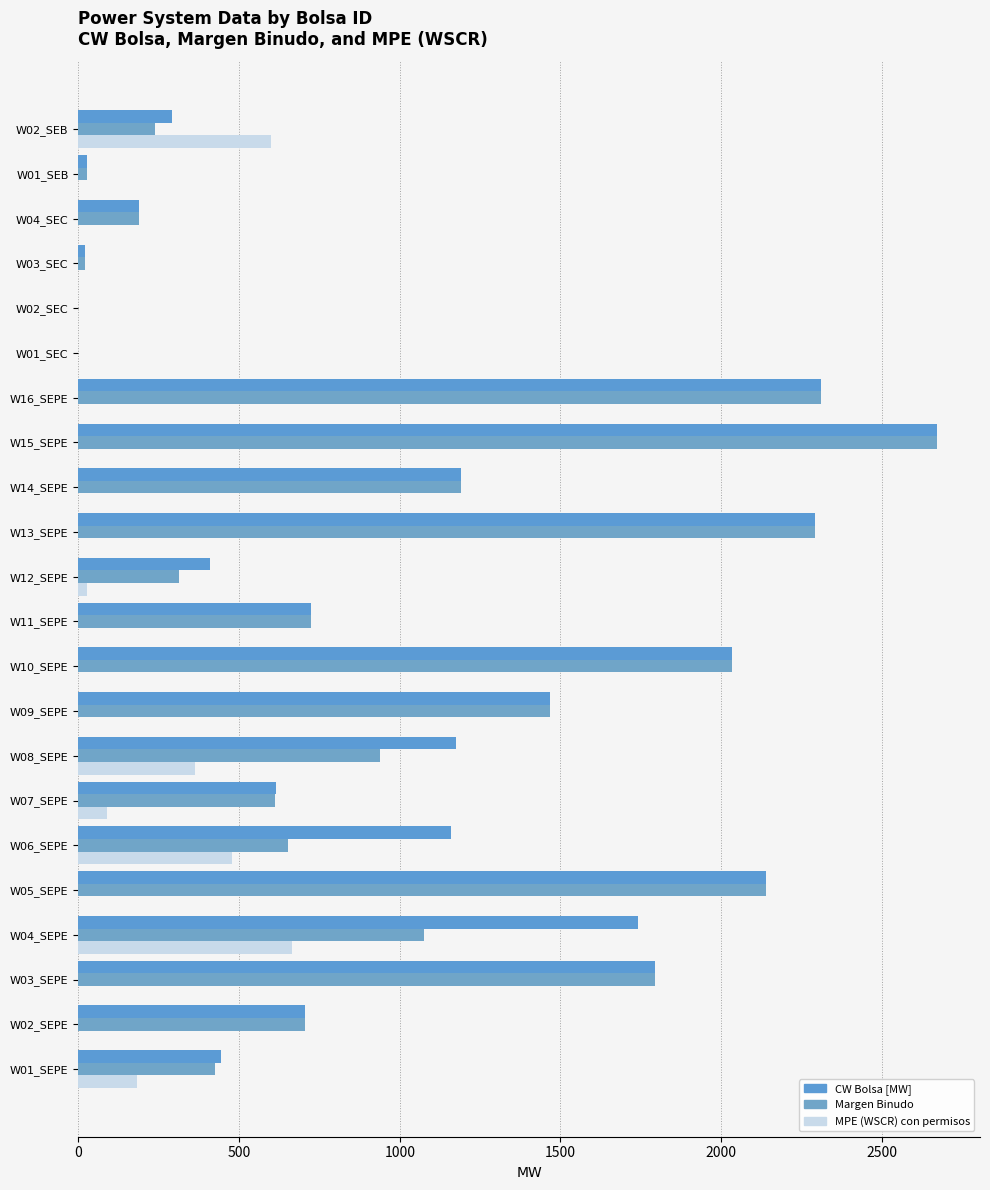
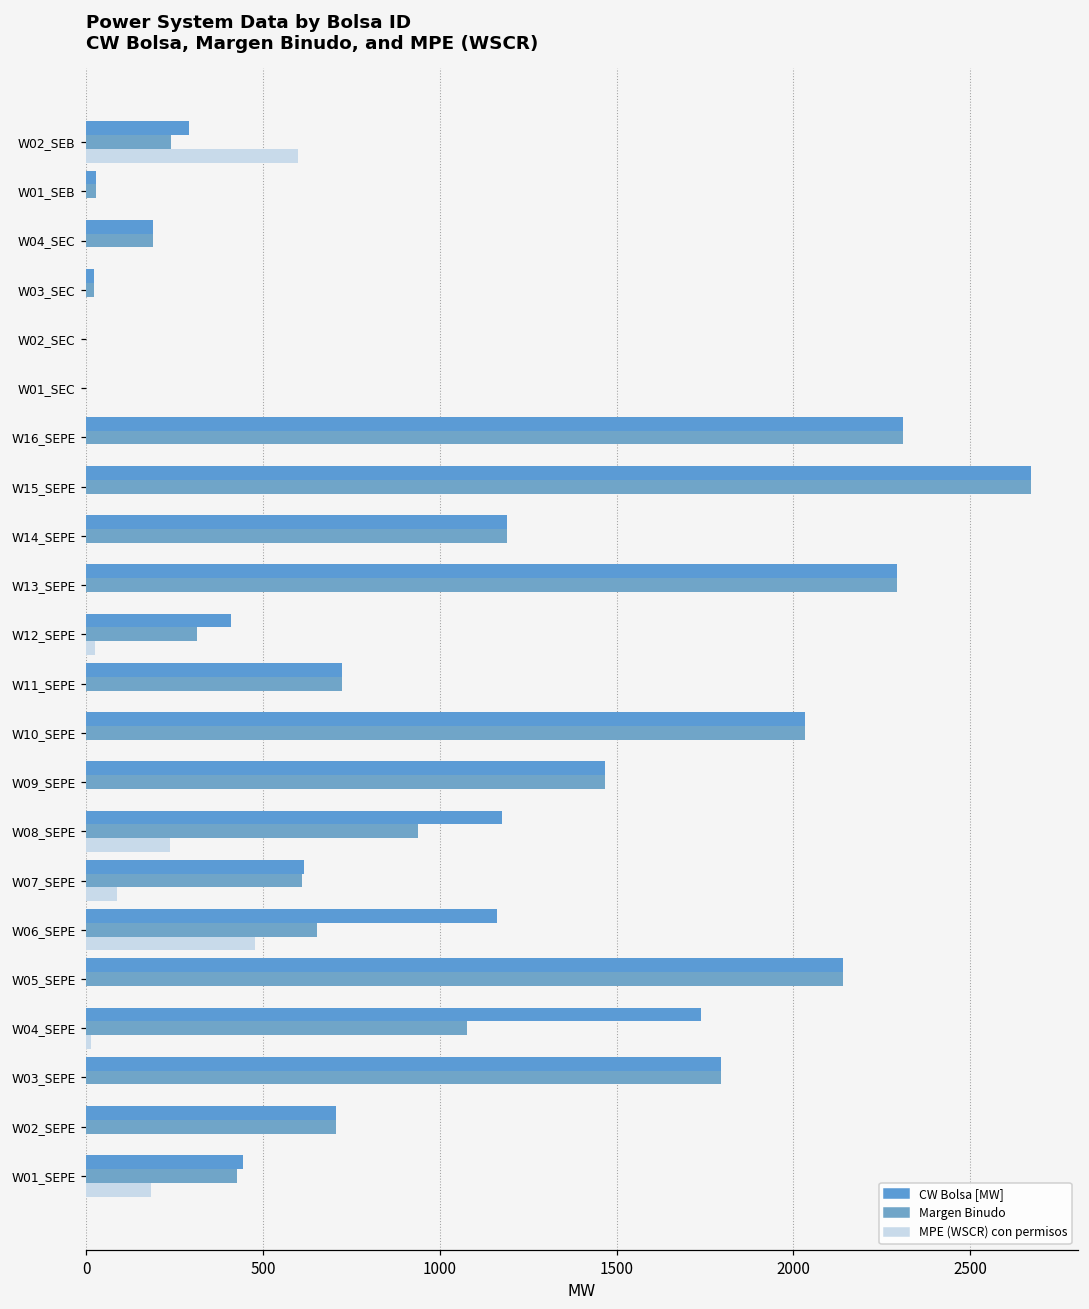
MPE (WSCR) con permisos, W08_SEPE: 360 -> 240
MPE (WSCR) con permisos, W04_SEPE: 660 -> 10
